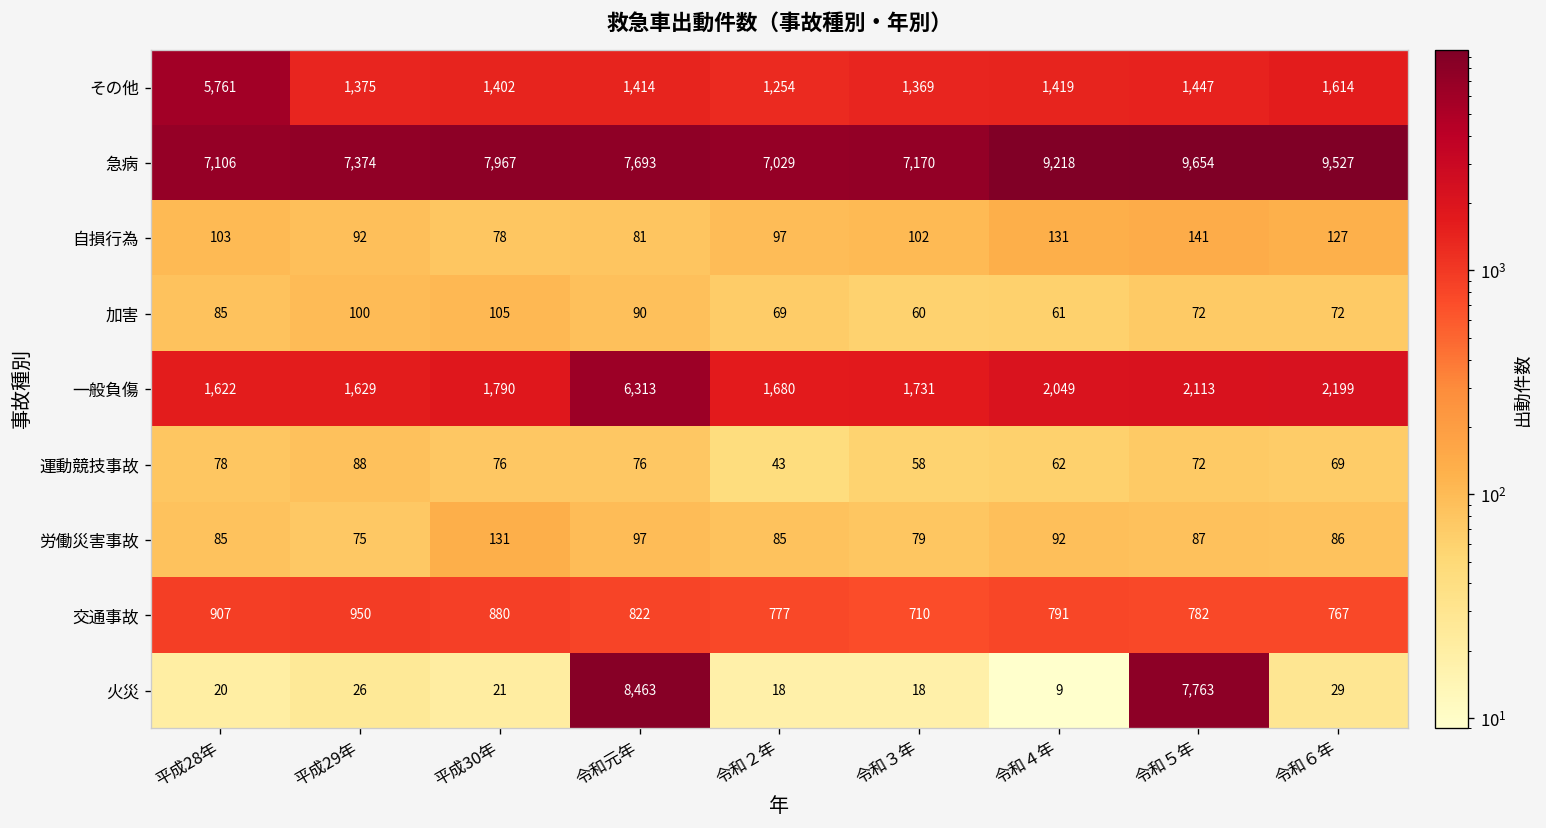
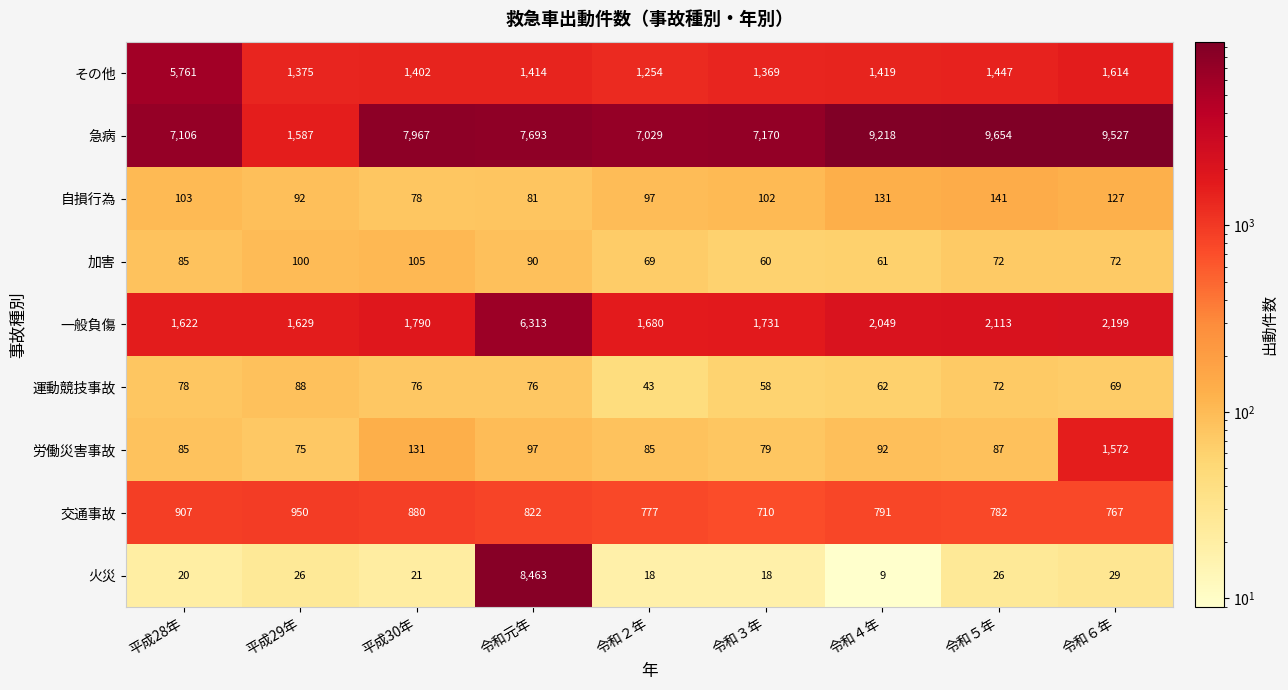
急病, 平成29年: 7,374 -> 1,587
労働災害事故, 令和６年: 86 -> 1,572
火災, 令和５年: 7,763 -> 26
